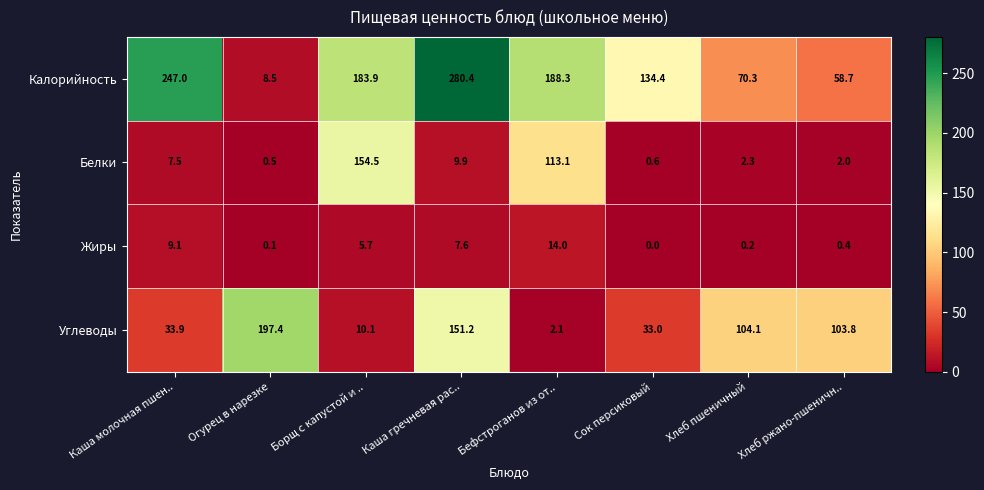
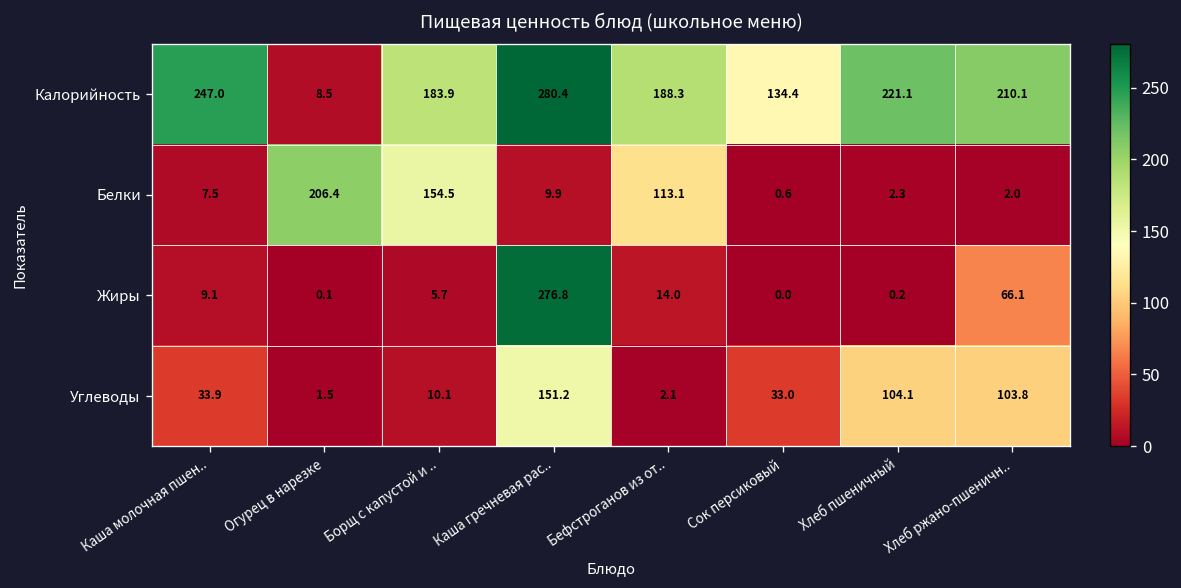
Калорийность, Хлеб пшеничный: 70.3 -> 221.1
Калорийность, Хлеб ржано-пшеничн..: 58.7 -> 210.1
Белки, Огурец в нарезке: 0.5 -> 206.4
Жиры, Каша гречневая рас..: 7.6 -> 276.8
Жиры, Хлеб ржано-пшеничн..: 0.4 -> 66.1
Углеводы, Огурец в нарезке: 197.4 -> 1.5
